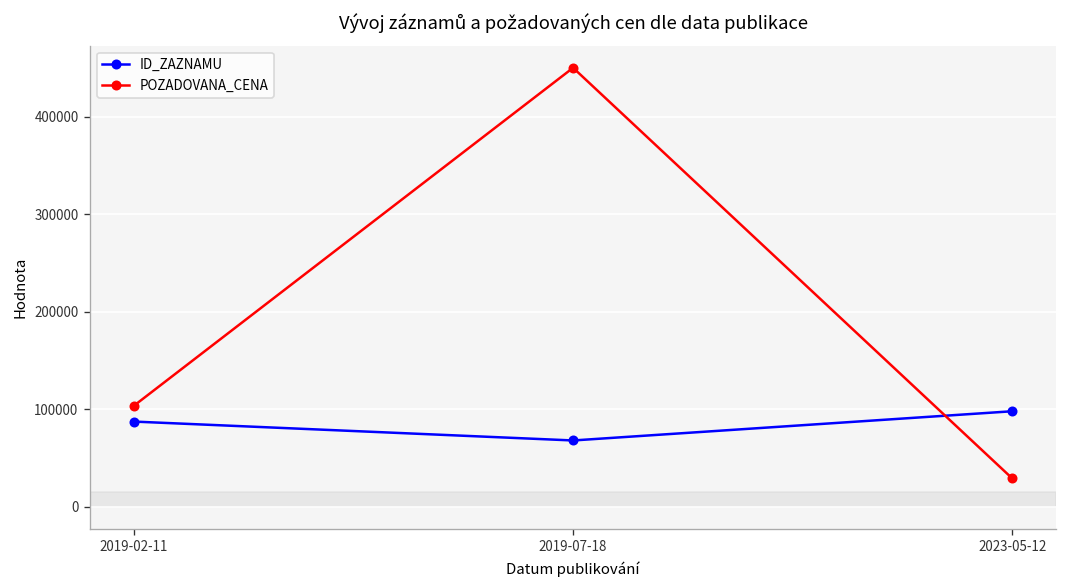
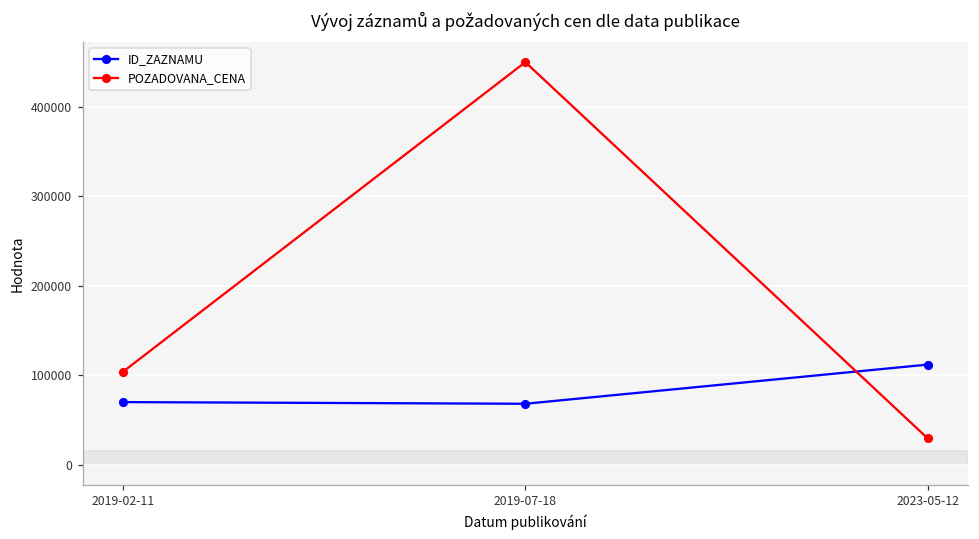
ID_ZAZNAMU, 2019-02-11: 90000 -> 70000
ID_ZAZNAMU, 2023-05-12: 100000 -> 110000
